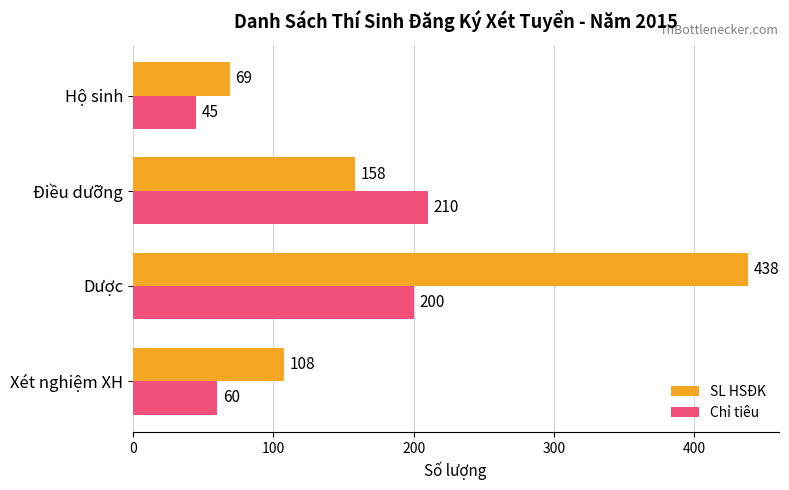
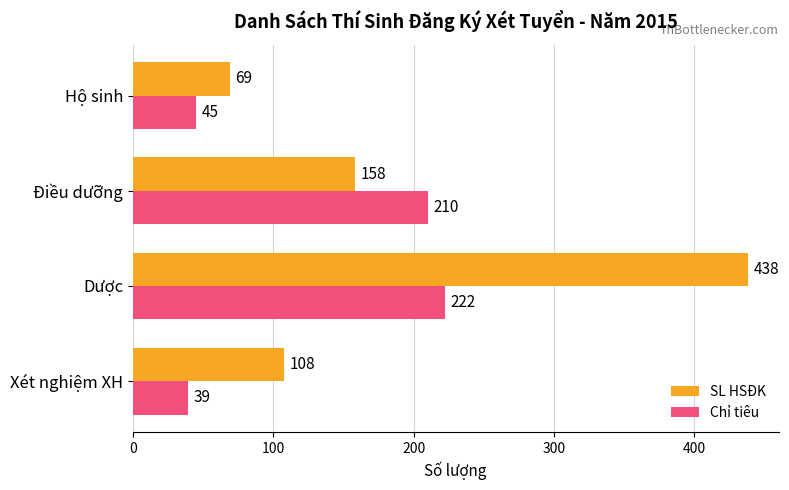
Chỉ tiêu, Dược: 200 -> 222
Chỉ tiêu, Xét nghiệm XH: 60 -> 39
